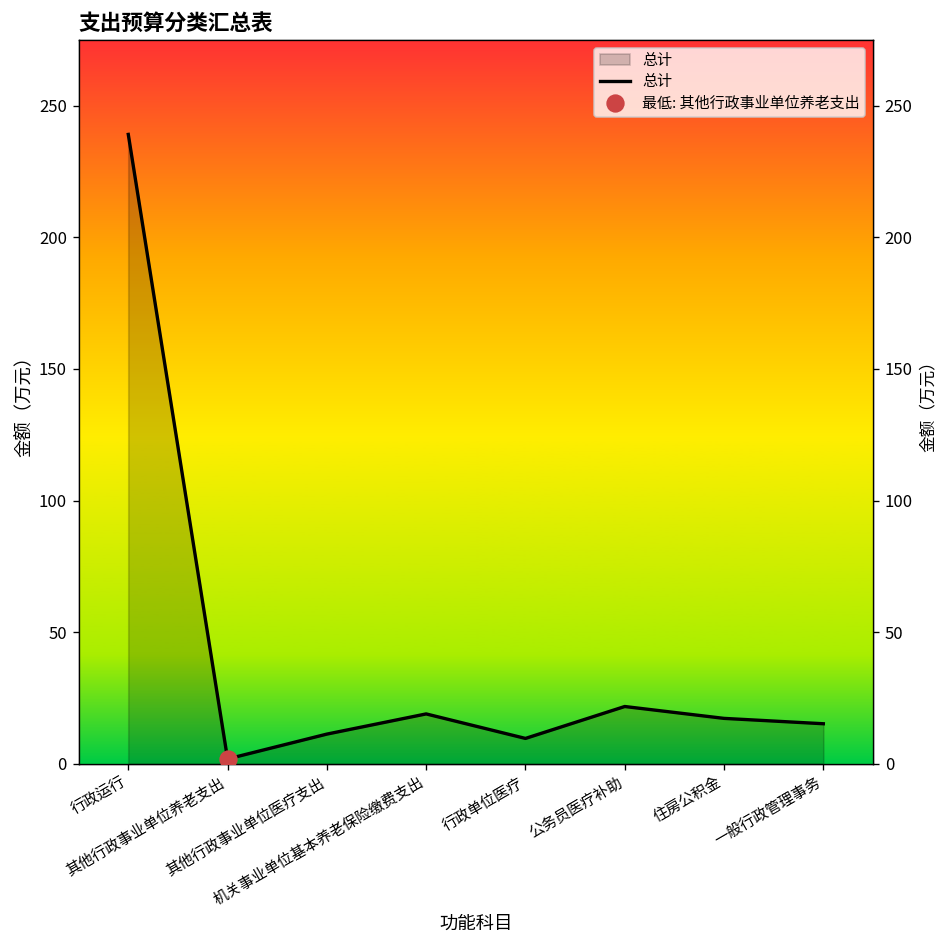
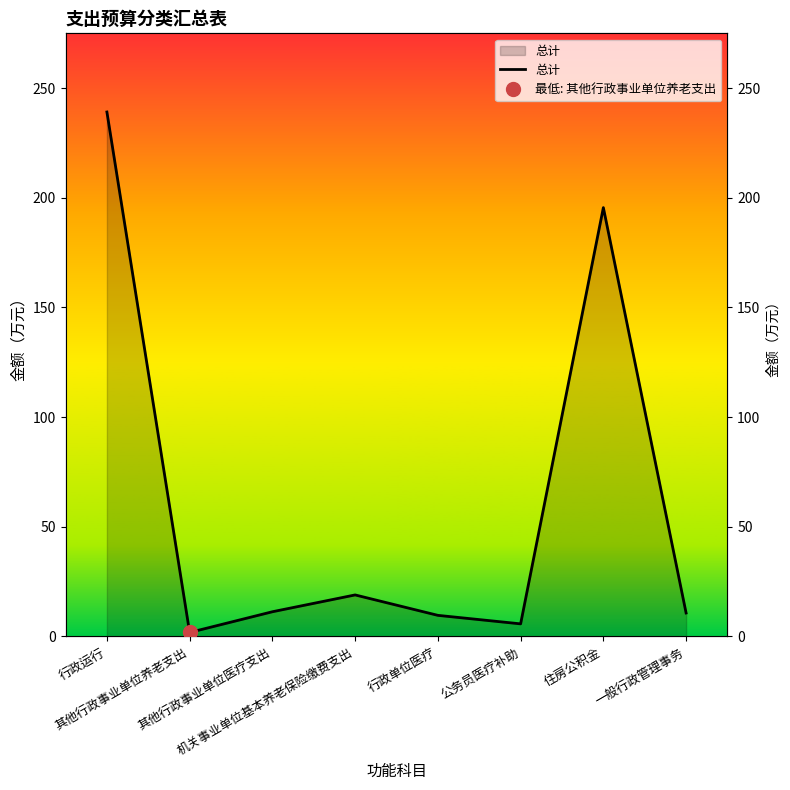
总计, 公务员医疗补助: 22 -> 6
总计, 住房公积金: 17 -> 195
总计, 一般行政管理事务: 15 -> 11
